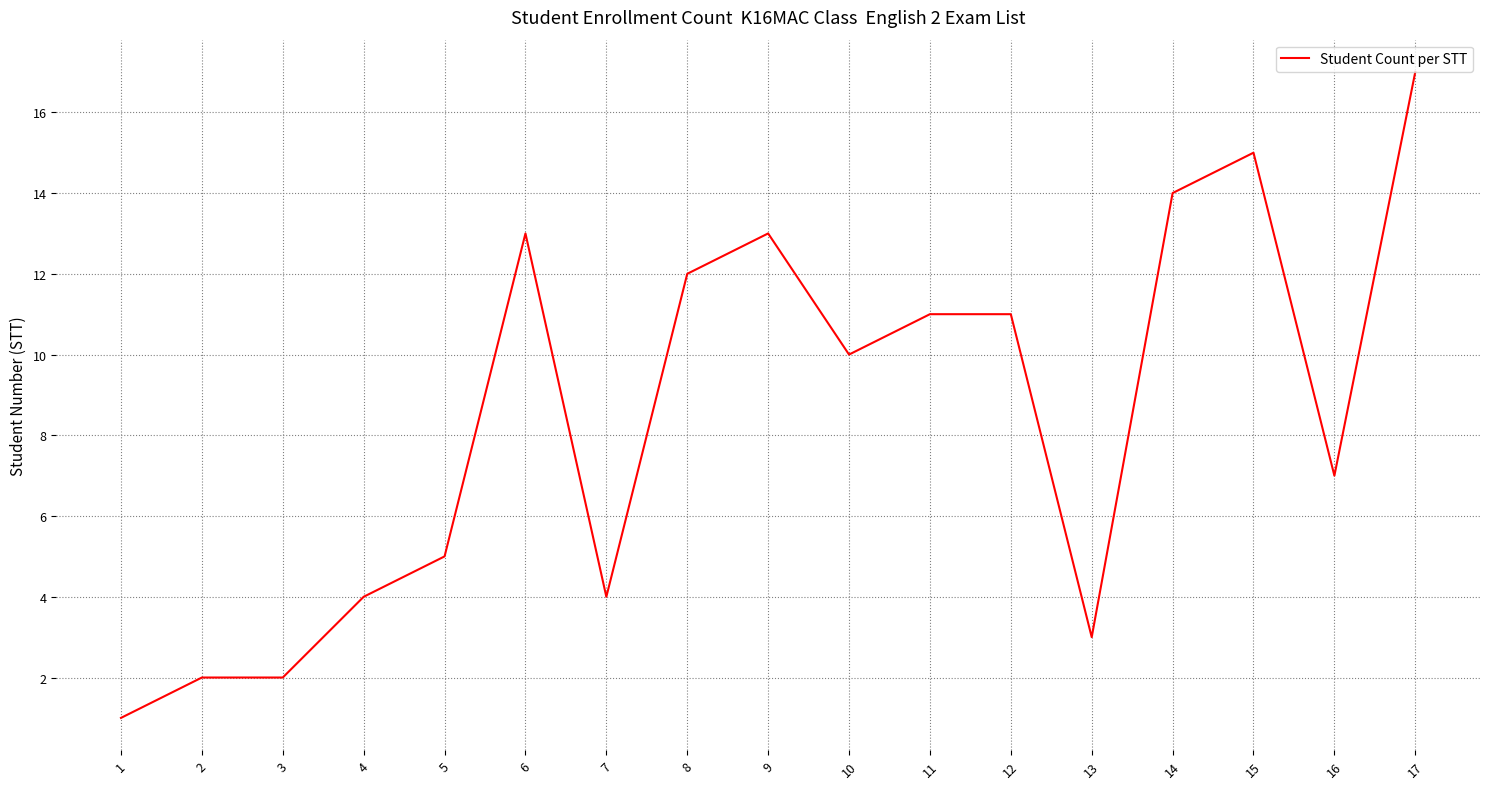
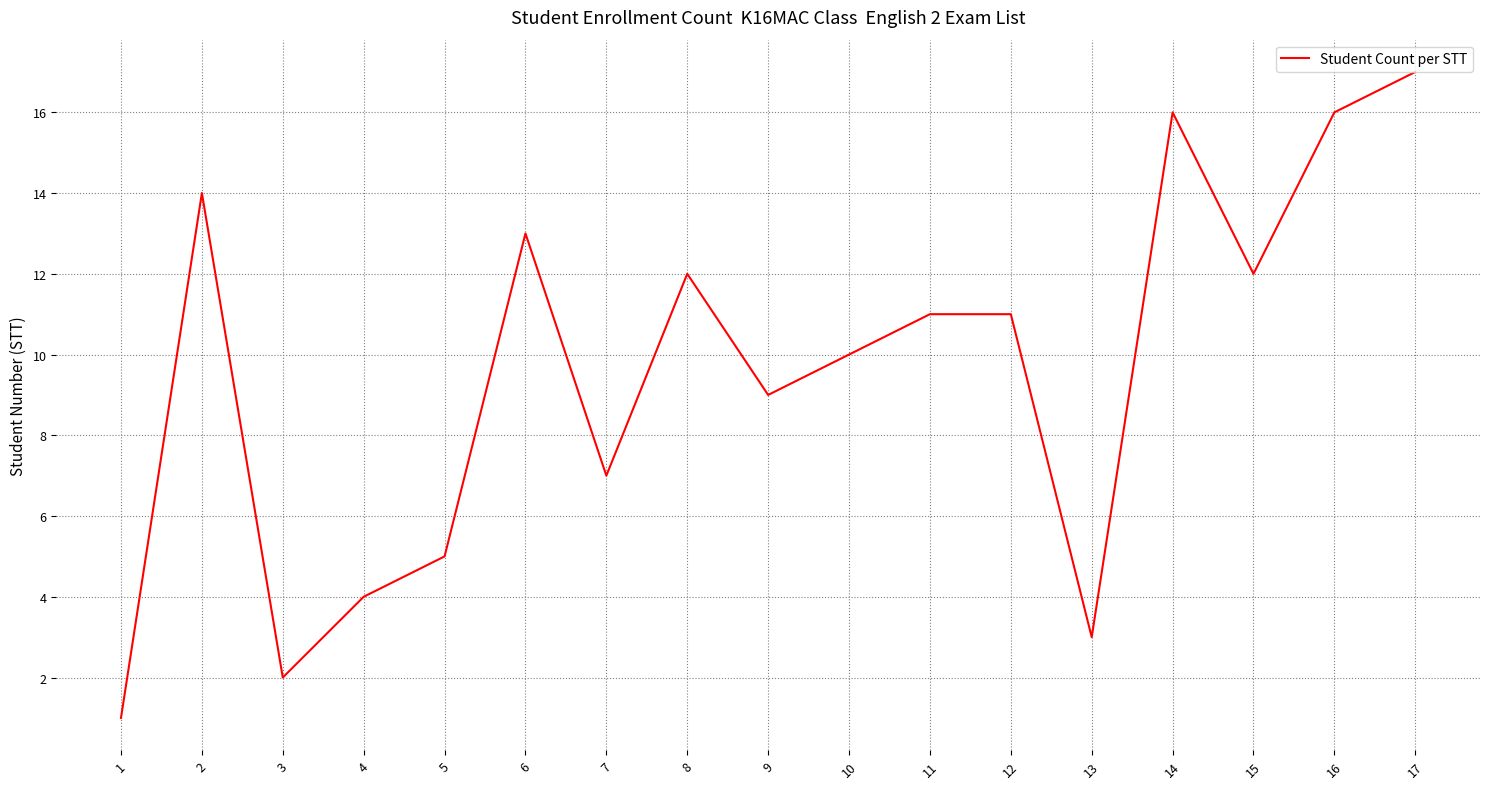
2: 2 -> 14
7: 4 -> 7
9: 13 -> 9
14: 14 -> 16
15: 15 -> 12
16: 7 -> 16
